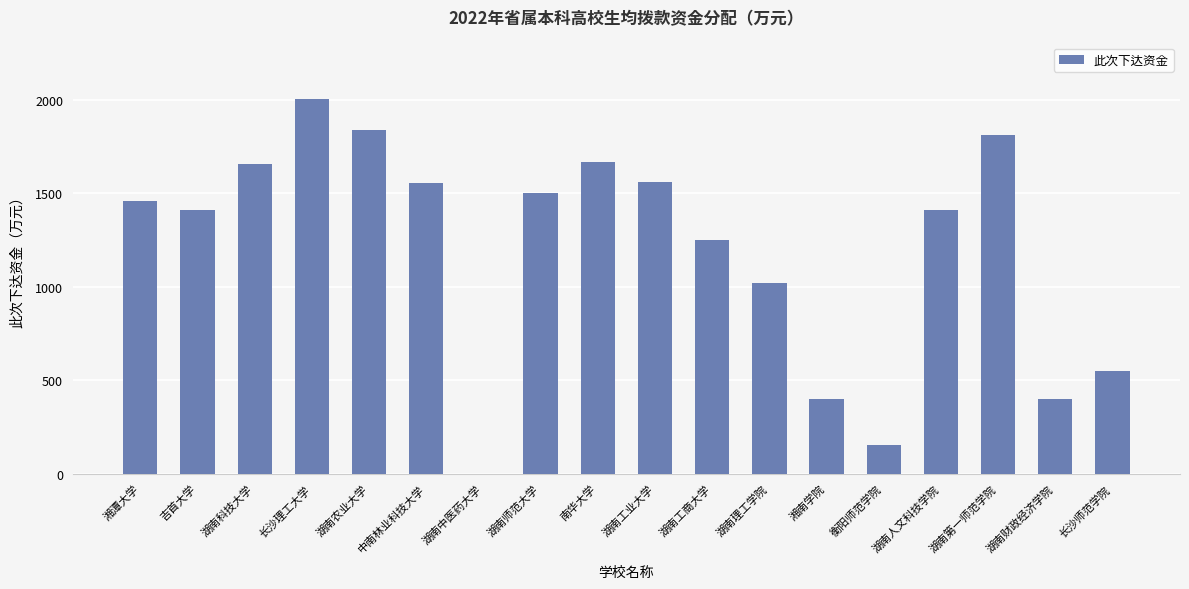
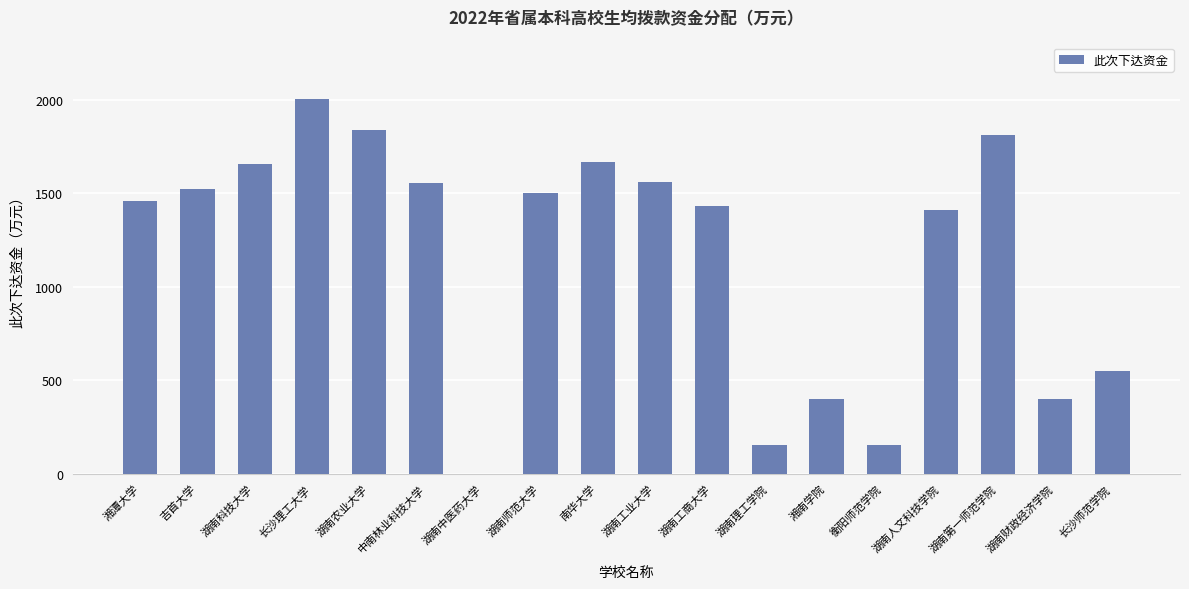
吉首大学: 1410 -> 1520
湖南工商大学: 1250 -> 1430
湖南理工学院: 1020 -> 150
